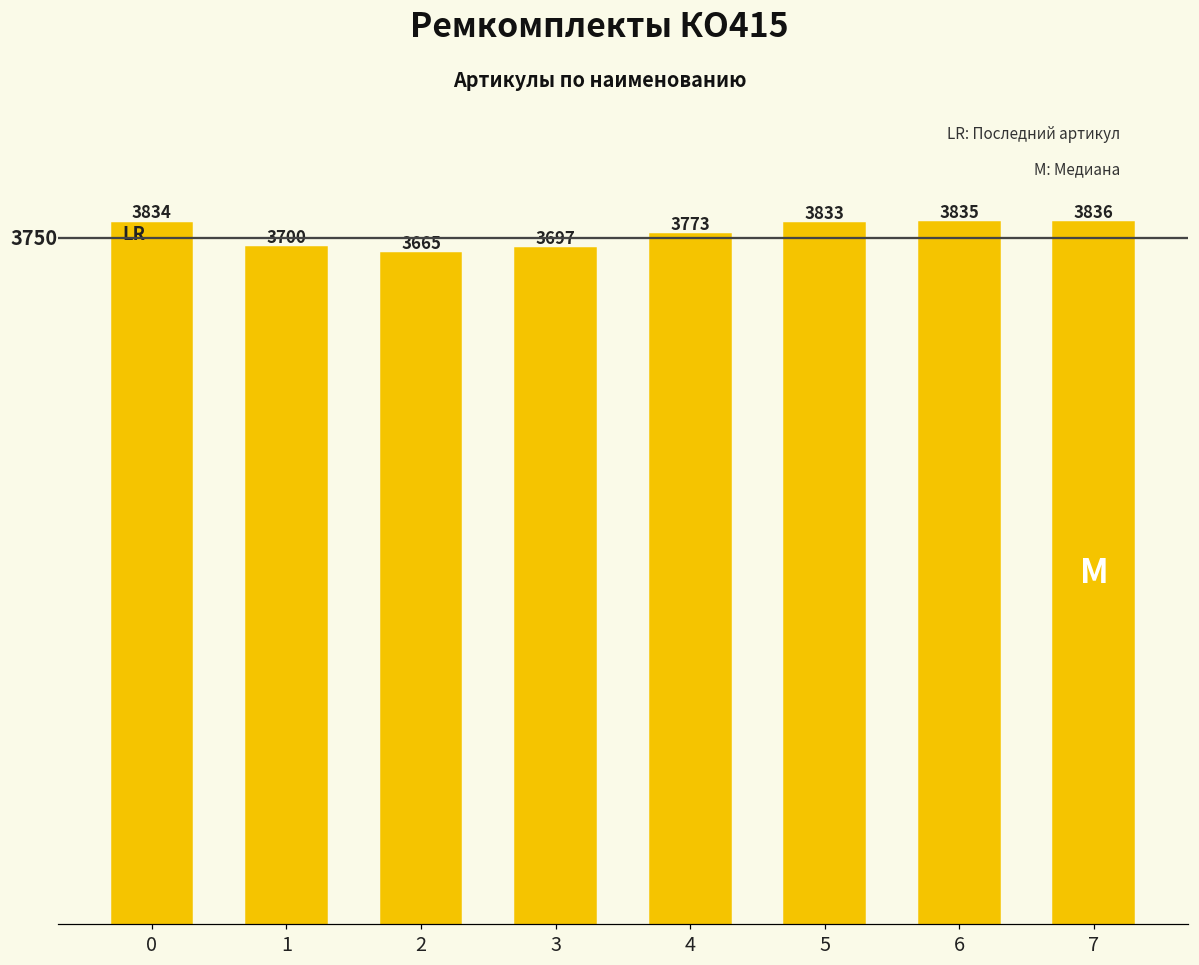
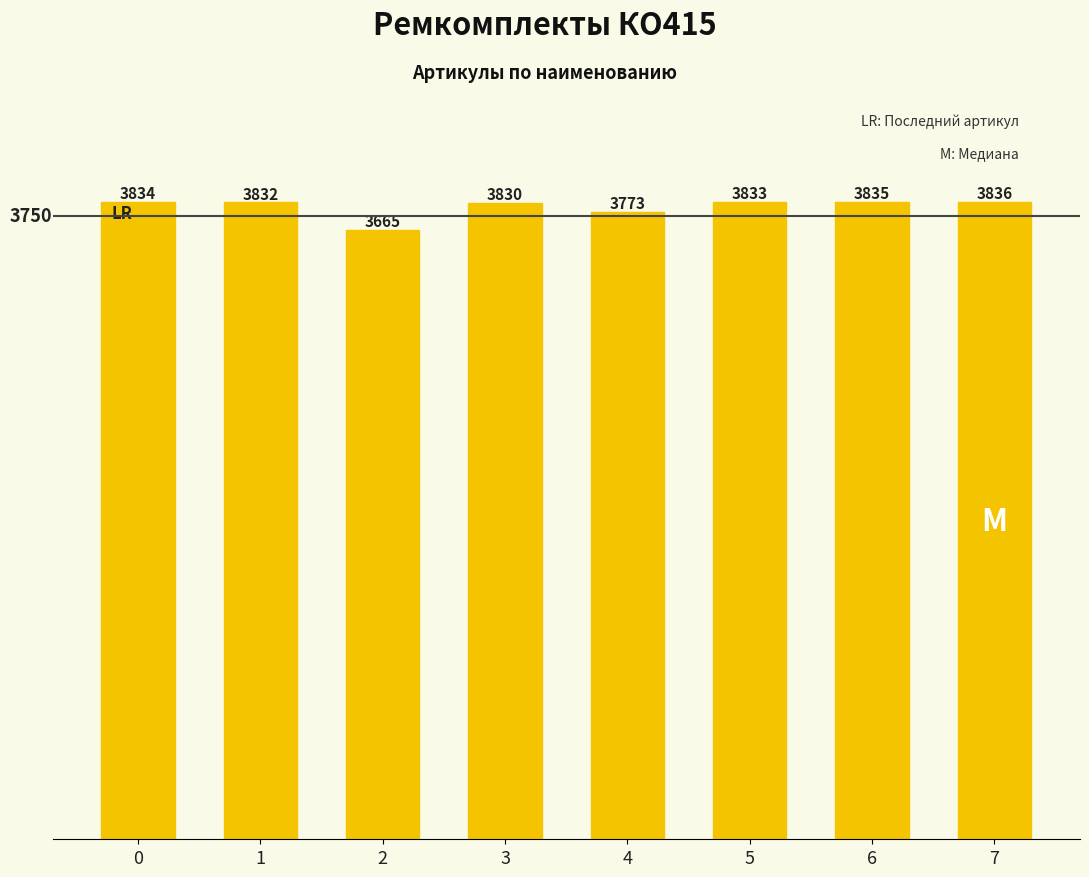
1: 3700 -> 3832
3: 3697 -> 3830
